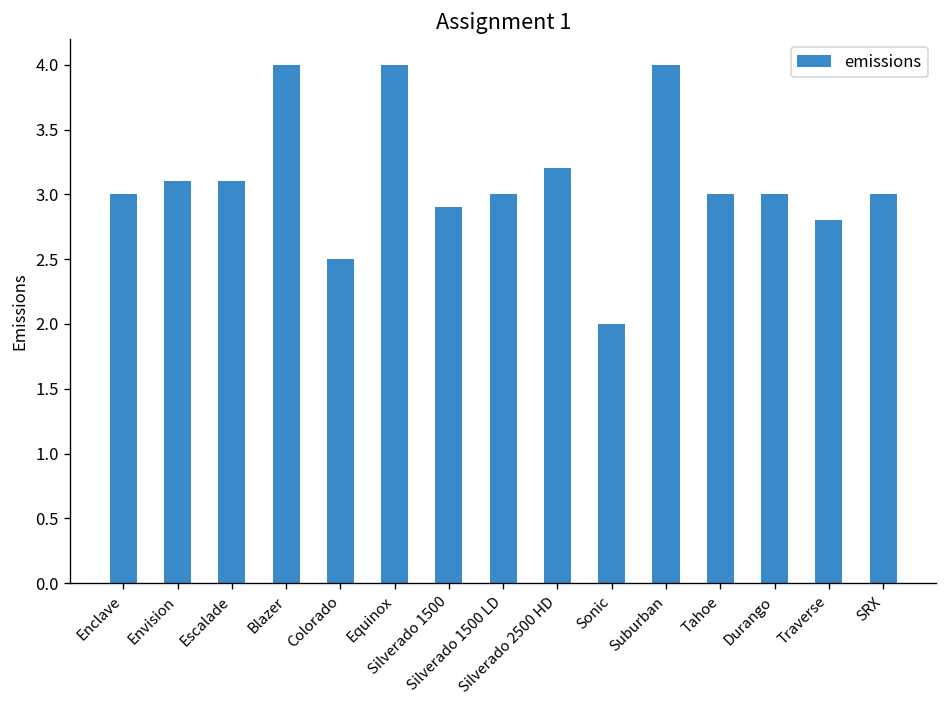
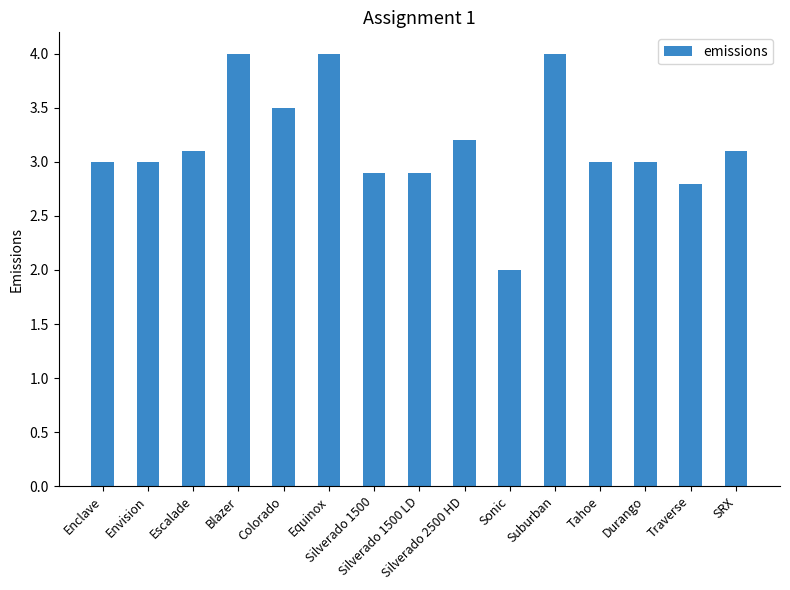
Envision: 3.1 -> 3.0
Colorado: 2.5 -> 3.5
Silverado 1500 LD: 3.0 -> 2.9
SRX: 3.0 -> 3.1
